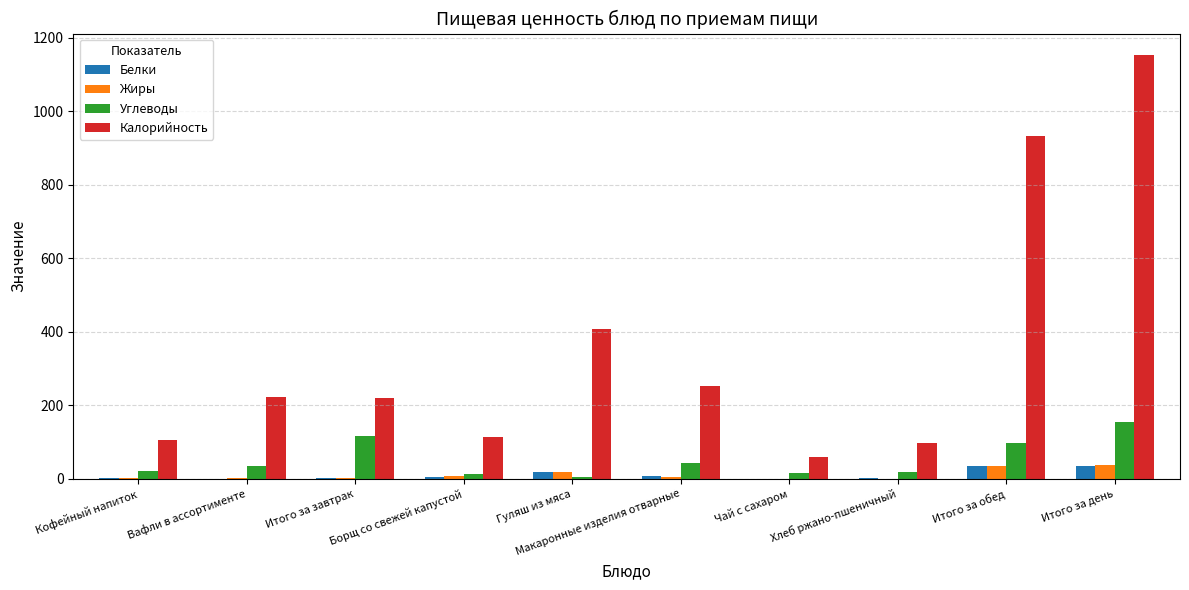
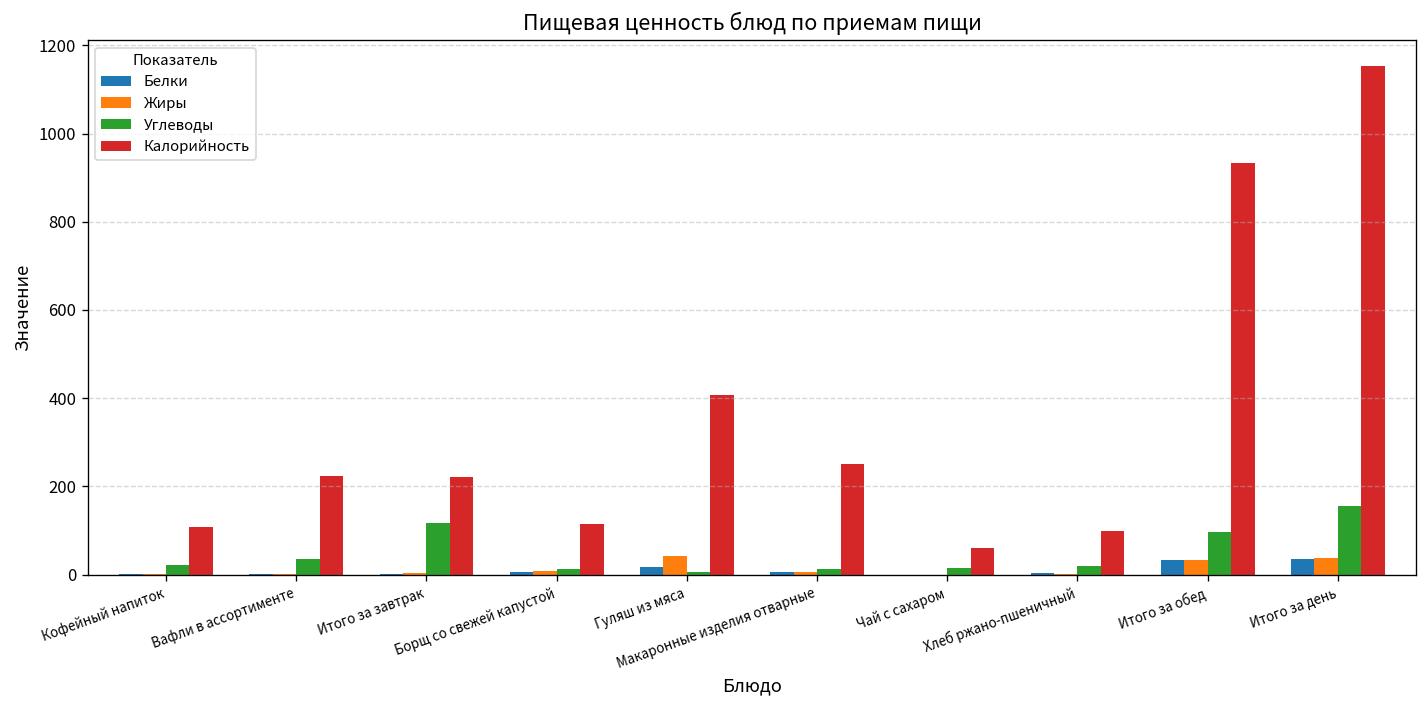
Жиры, Гуляш из мяса: 20 -> 40
Углеводы, Макаронные изделия отварные: 40 -> 10
